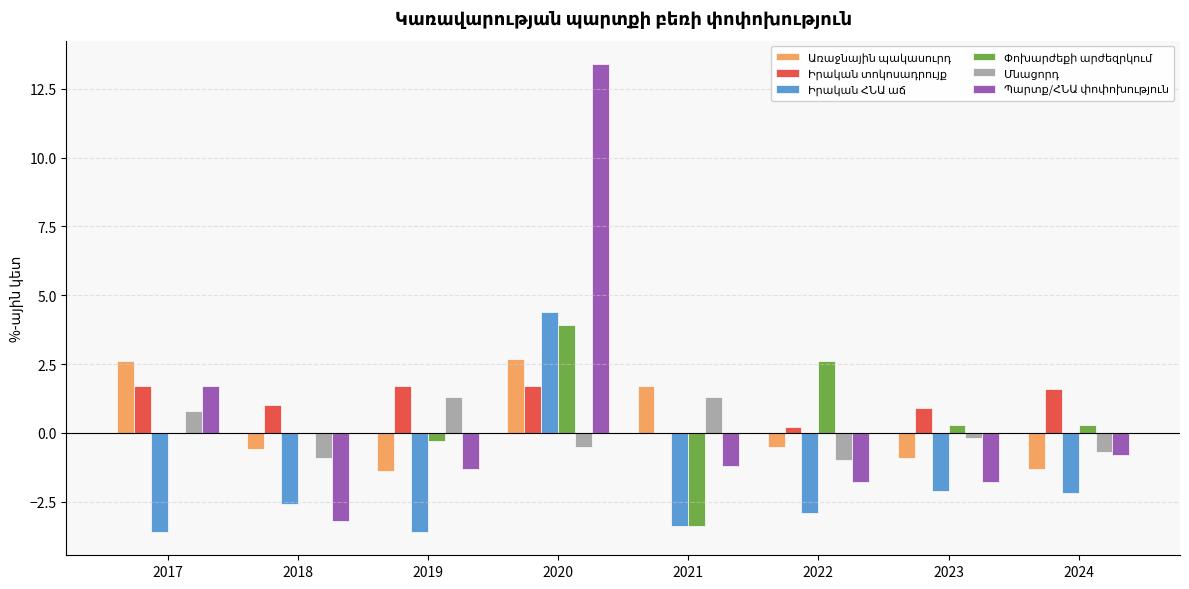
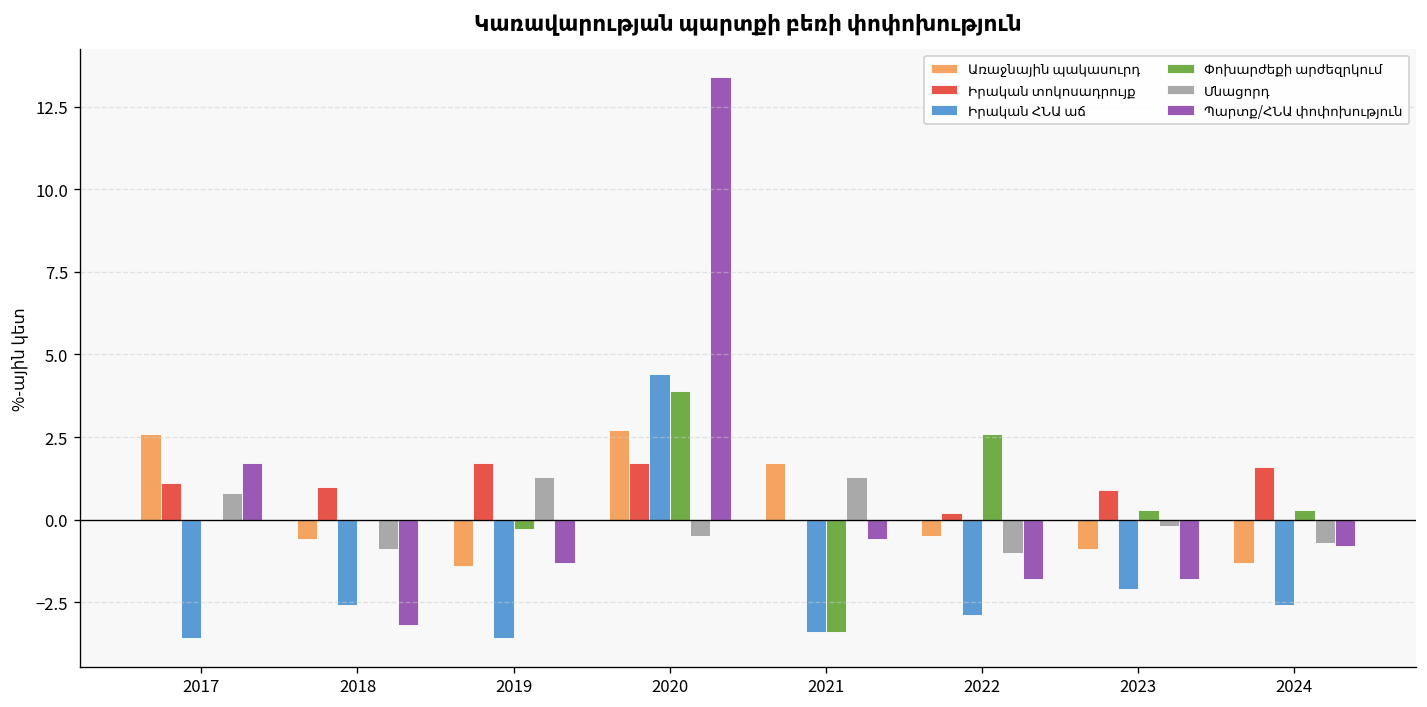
Իրական տոկոսադրույք, 2017: 1.7 -> 1.1
Պարտք/ՀՆԱ փոփոխություն, 2021: -1.2 -> -0.6
Իրական ՀՆԱ աճ, 2024: -2.2 -> -2.6
